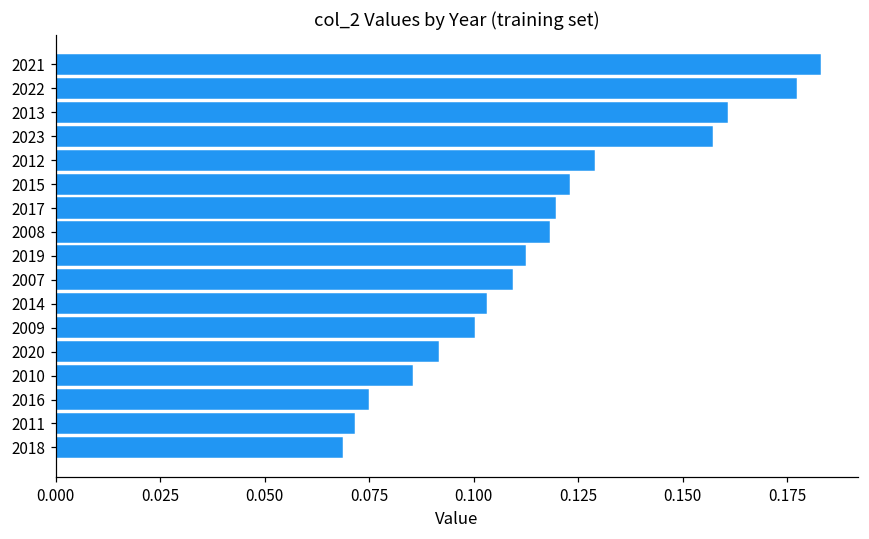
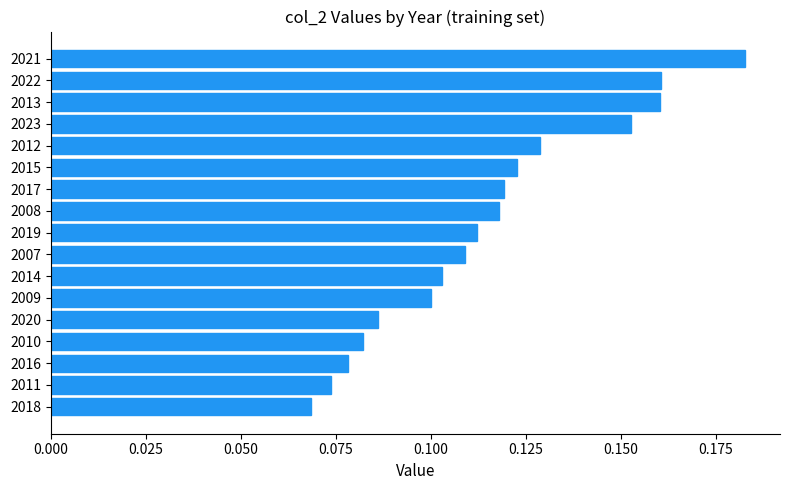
2022: 0.177 -> 0.161
2023: 0.157 -> 0.153
2020: 0.091 -> 0.086
2010: 0.085 -> 0.082
2016: 0.075 -> 0.078
2011: 0.071 -> 0.074
